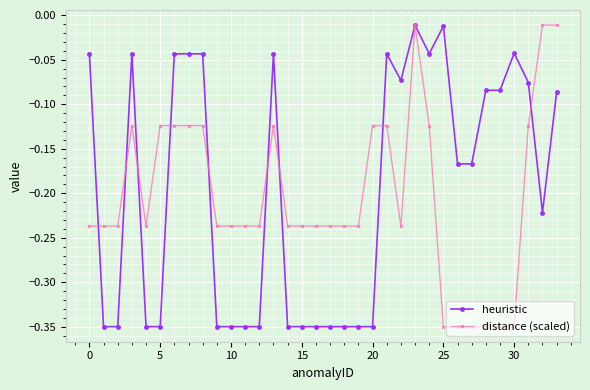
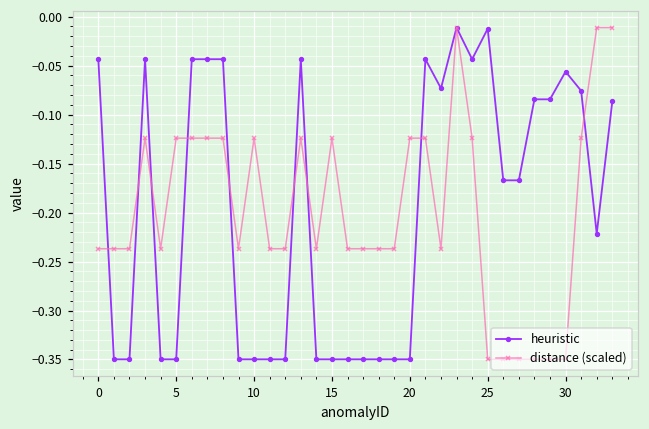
distance (scaled), 10: -0.24 -> -0.12
distance (scaled), 15: -0.24 -> -0.12
heuristic, 30: -0.04 -> -0.06
